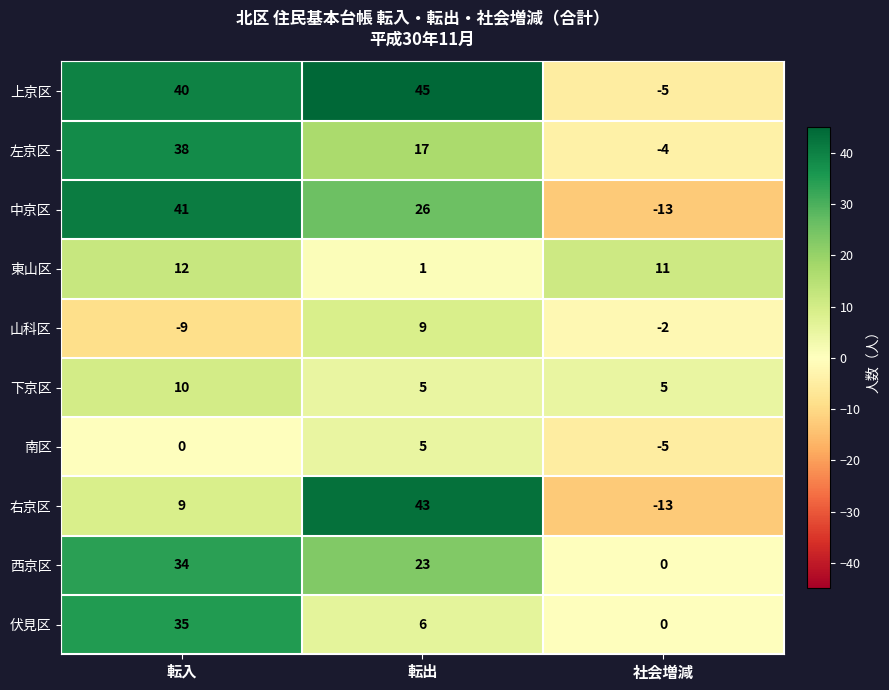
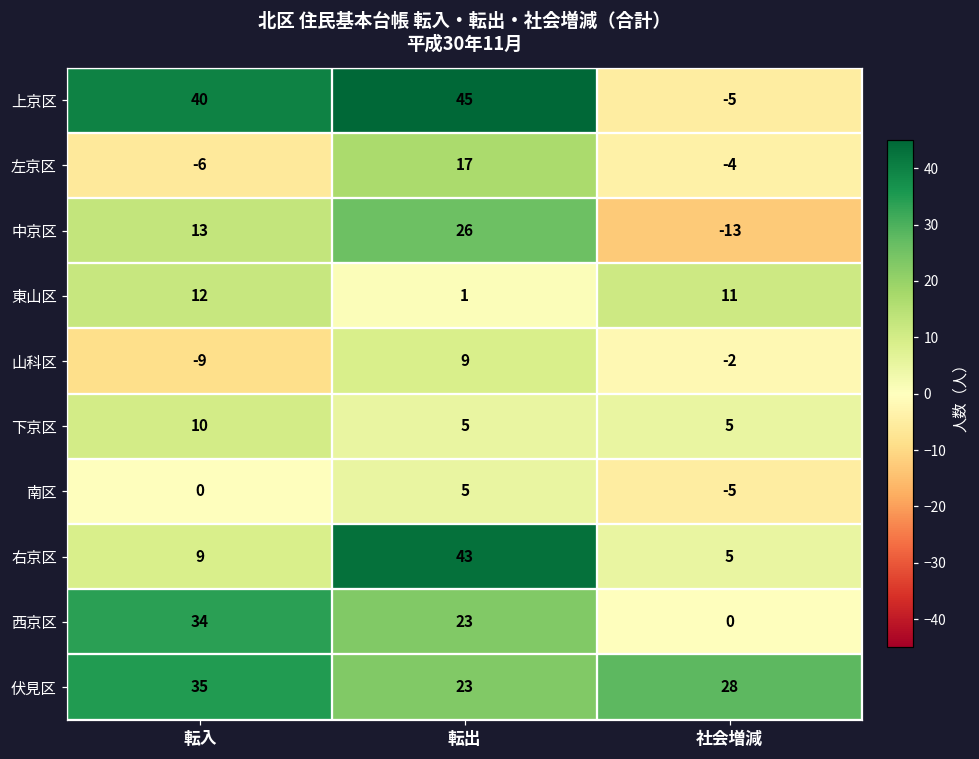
左京区, 転入: 38 -> -6
中京区, 転入: 41 -> 13
右京区, 社会増減: -13 -> 5
伏見区, 転出: 6 -> 23
伏見区, 社会増減: 0 -> 28
